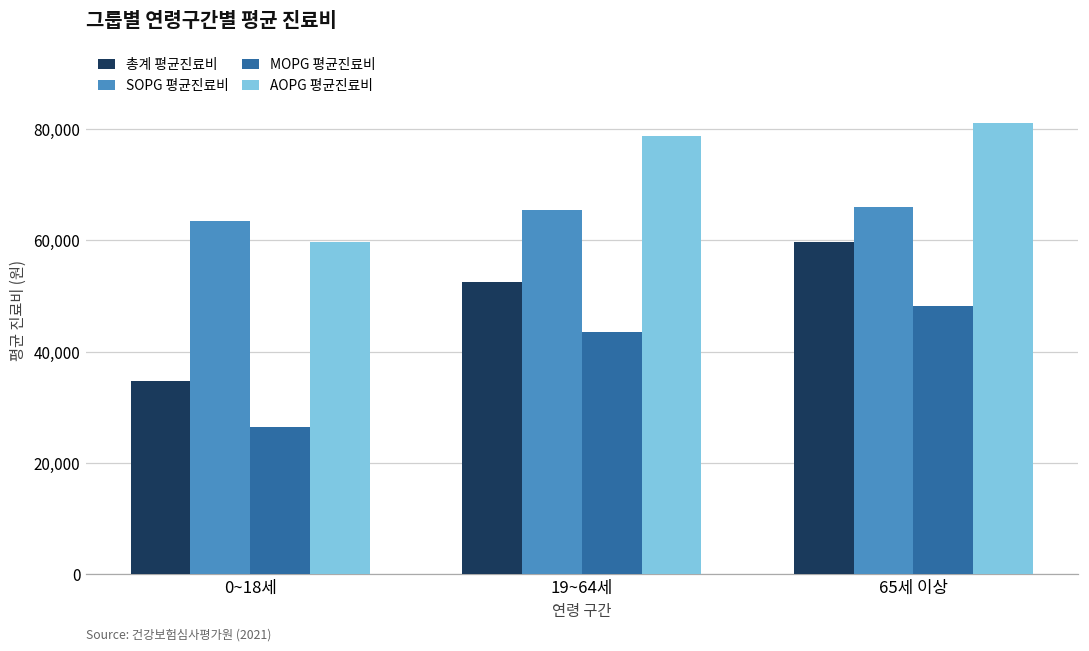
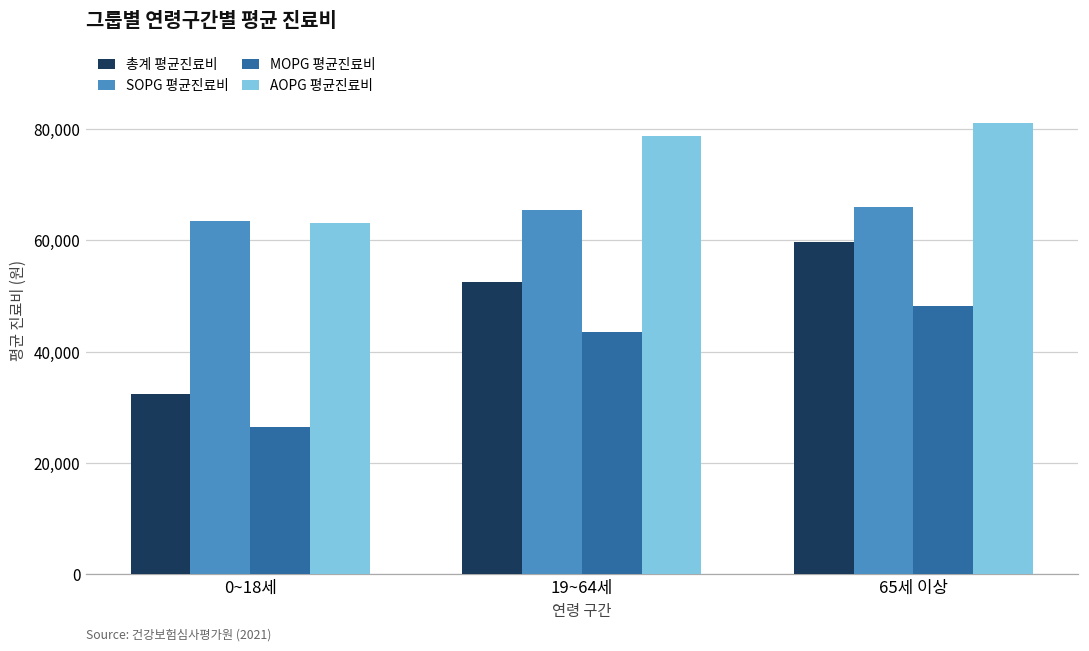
총계 평균진료비, 0~18세: 35,000 -> 32,000
AOPG 평균진료비, 0~18세: 60,000 -> 63,000
